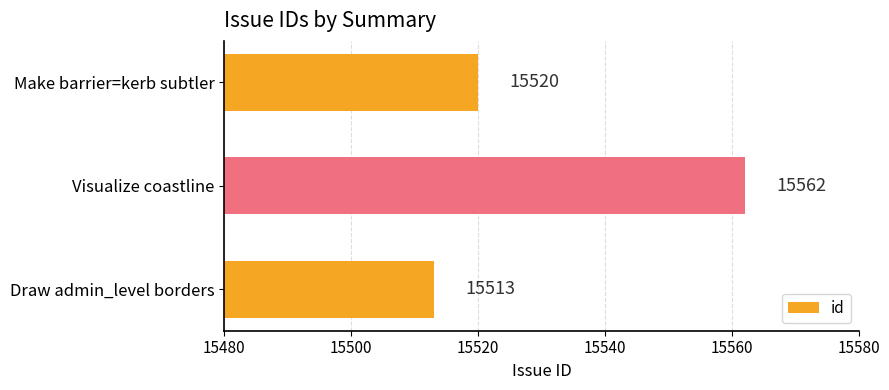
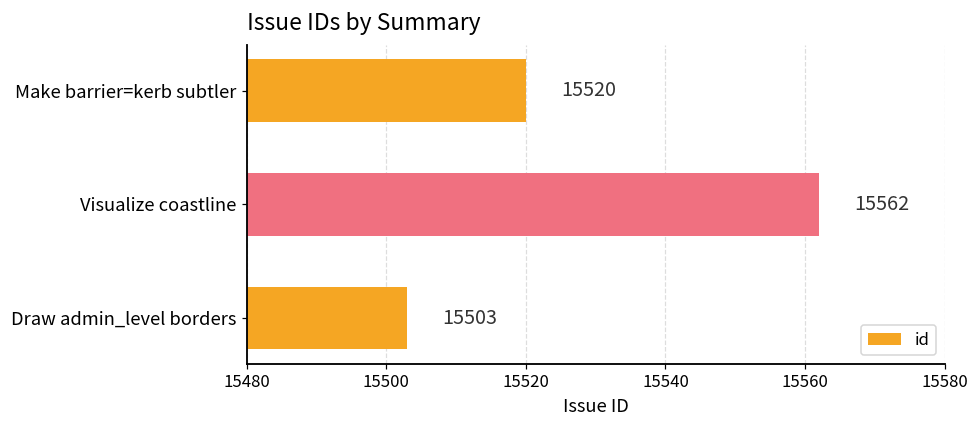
Draw admin_level borders: 15513 -> 15503
